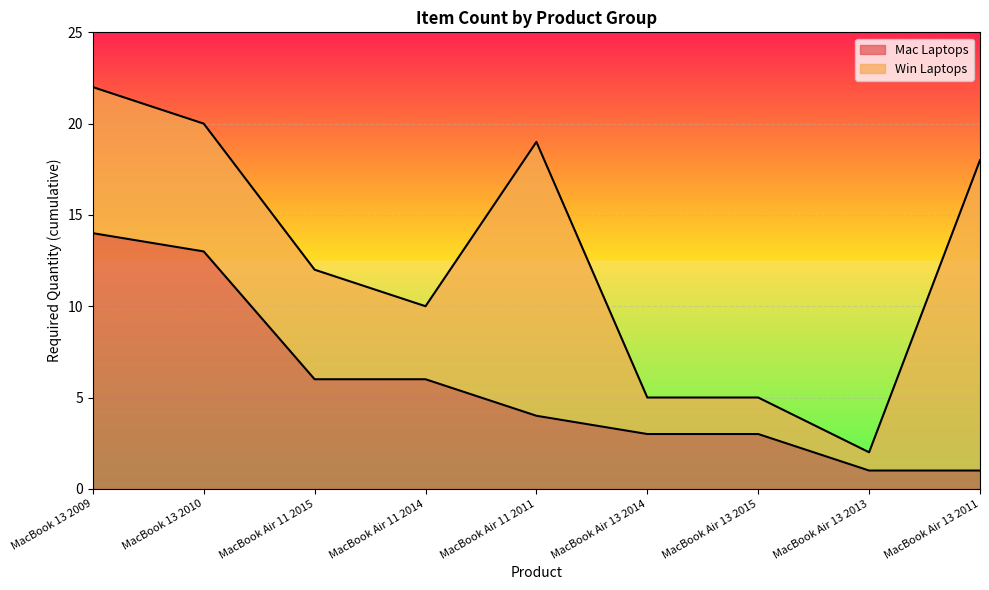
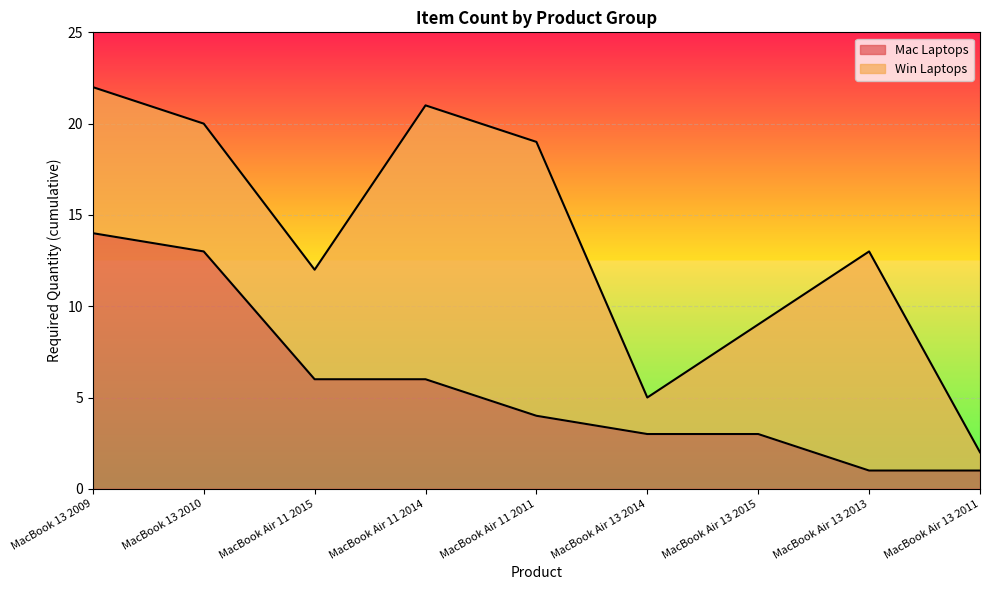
Win Laptops, MacBook Air 11 2014: 4 -> 15
Win Laptops, MacBook Air 13 2015: 2 -> 6
Win Laptops, MacBook Air 13 2013: 1 -> 12
Win Laptops, MacBook Air 13 2011: 17 -> 1
